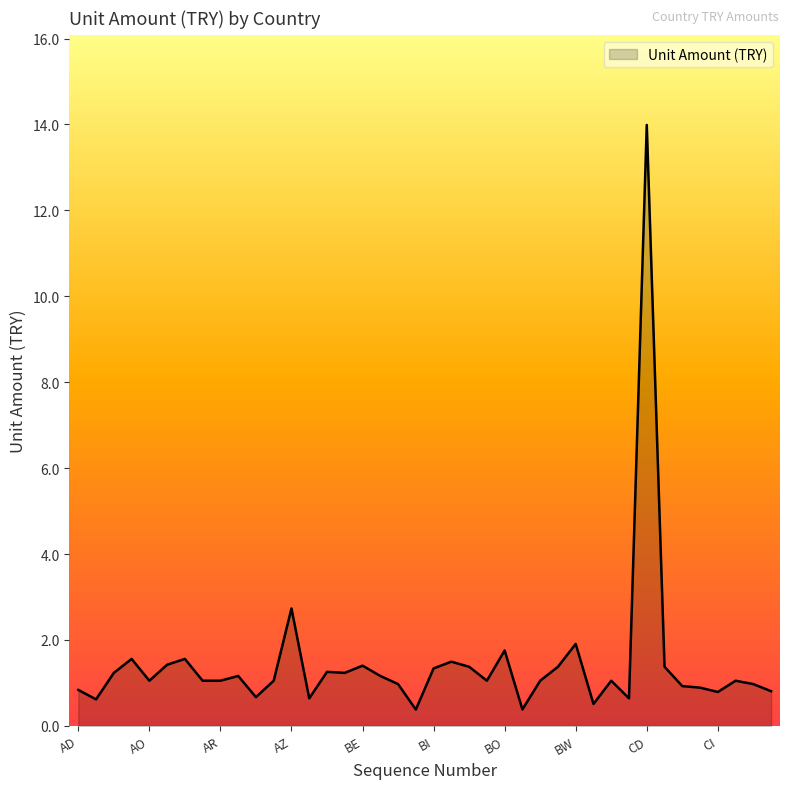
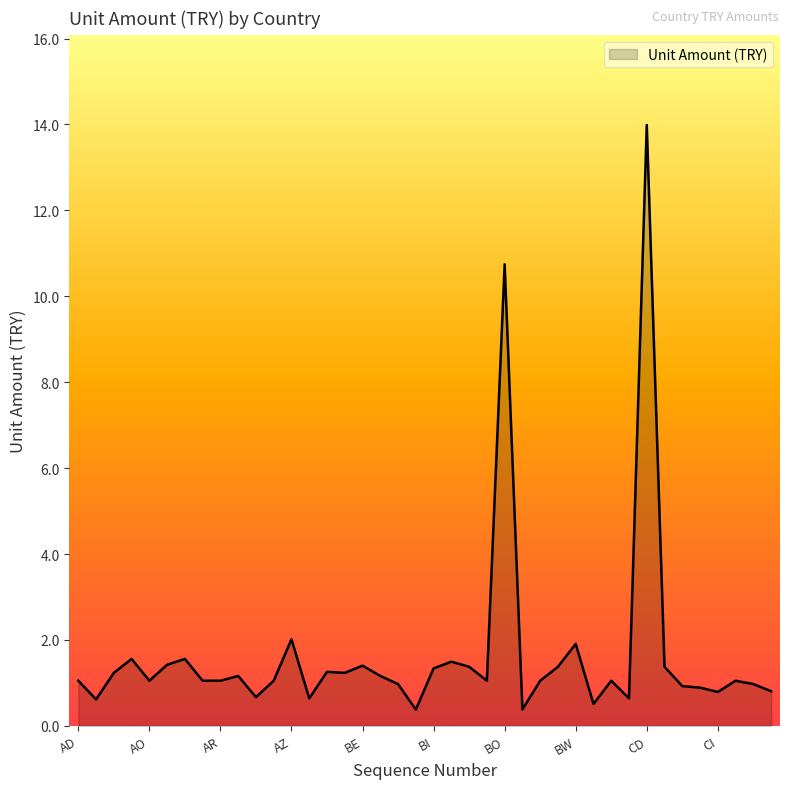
AD: 0.8 -> 1.1
AZ: 2.7 -> 2.0
BO: 1.8 -> 10.7
